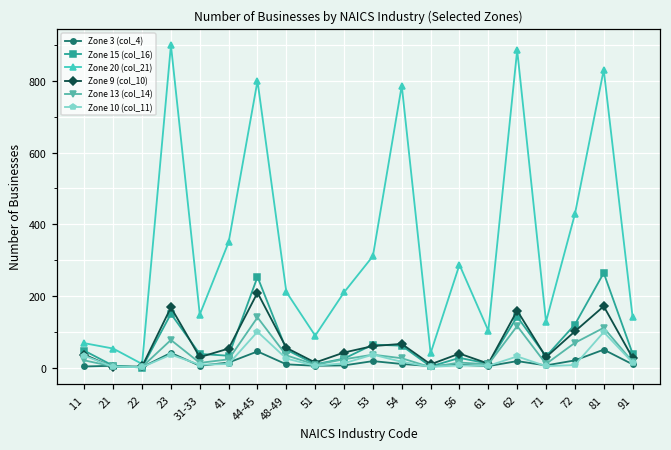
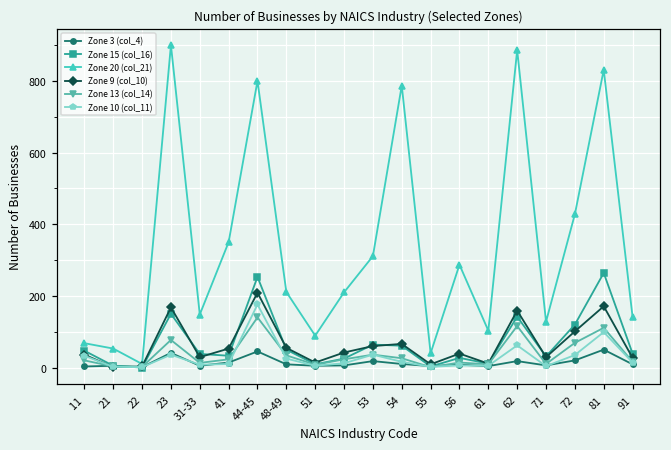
Zone 10 (col_11), 44-45: 100 -> 180
Zone 10 (col_11), 62: 30 -> 60
Zone 10 (col_11), 72: 10 -> 40
